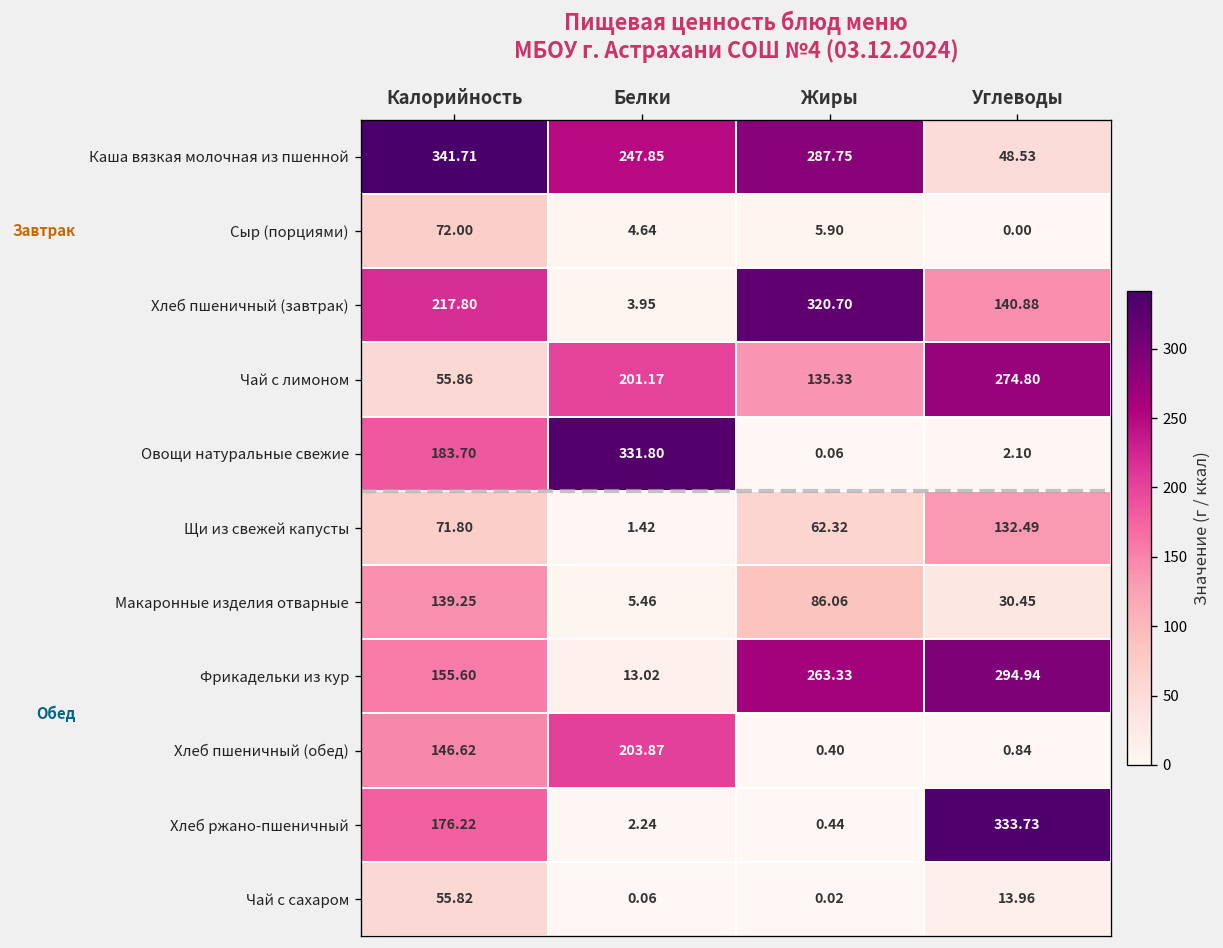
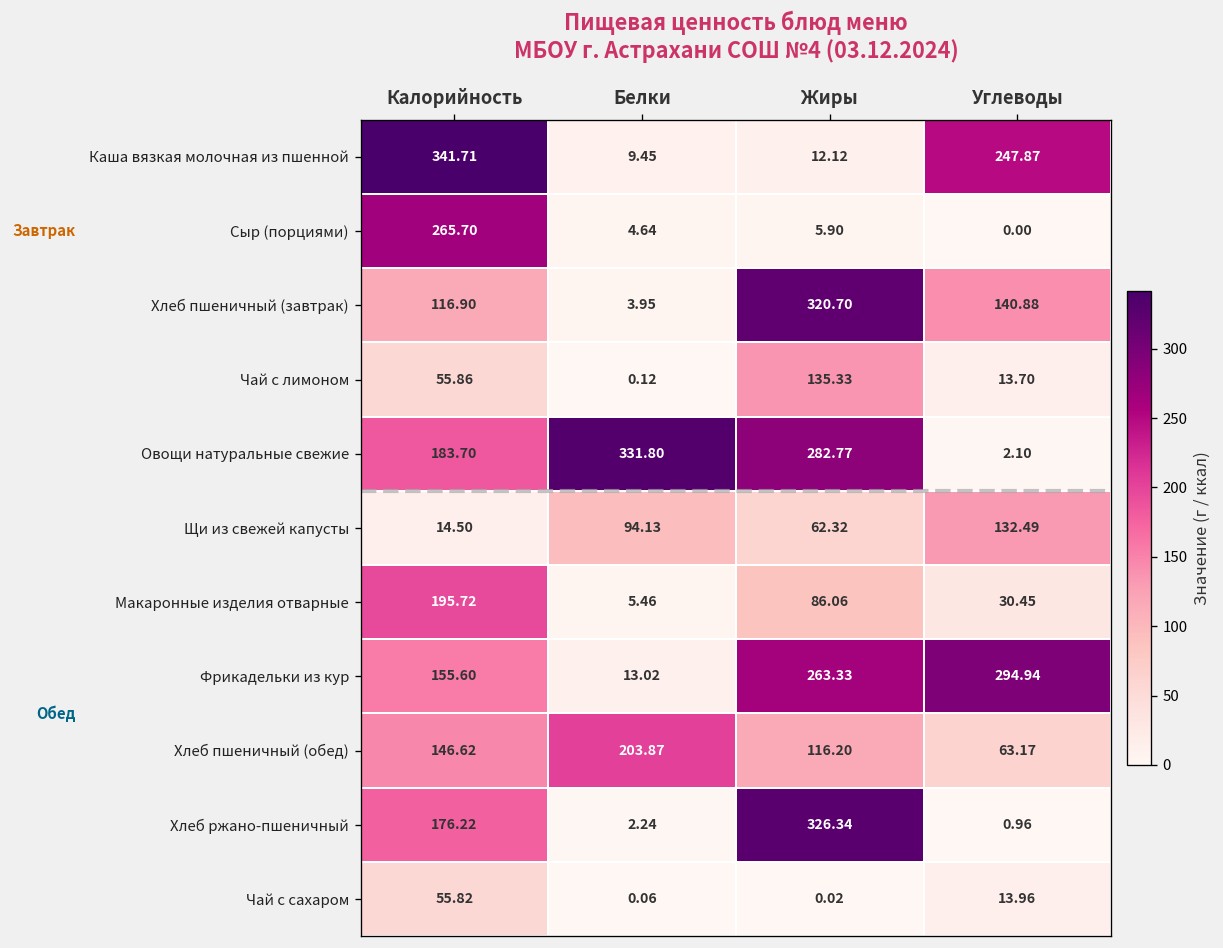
Каша вязкая молочная из пшенной, Белки: 247.85 -> 9.45
Каша вязкая молочная из пшенной, Жиры: 287.75 -> 12.12
Каша вязкая молочная из пшенной, Углеводы: 48.53 -> 247.87
Сыр (порциями), Калорийность: 72.00 -> 265.70
Хлеб пшеничный (завтрак), Калорийность: 217.80 -> 116.90
Чай с лимоном, Белки: 201.17 -> 0.12
Чай с лимоном, Углеводы: 274.80 -> 13.70
Овощи натуральные свежие, Жиры: 0.06 -> 282.77
Щи из свежей капусты, Калорийность: 71.80 -> 14.50
Щи из свежей капусты, Белки: 1.42 -> 94.13
Макаронные изделия отварные, Калорийность: 139.25 -> 195.72
Хлеб пшеничный (обед), Жиры: 0.40 -> 116.20
Хлеб пшеничный (обед), Углеводы: 0.84 -> 63.17
Хлеб ржано-пшеничный, Жиры: 0.44 -> 326.34
Хлеб ржано-пшеничный, Углеводы: 333.73 -> 0.96
